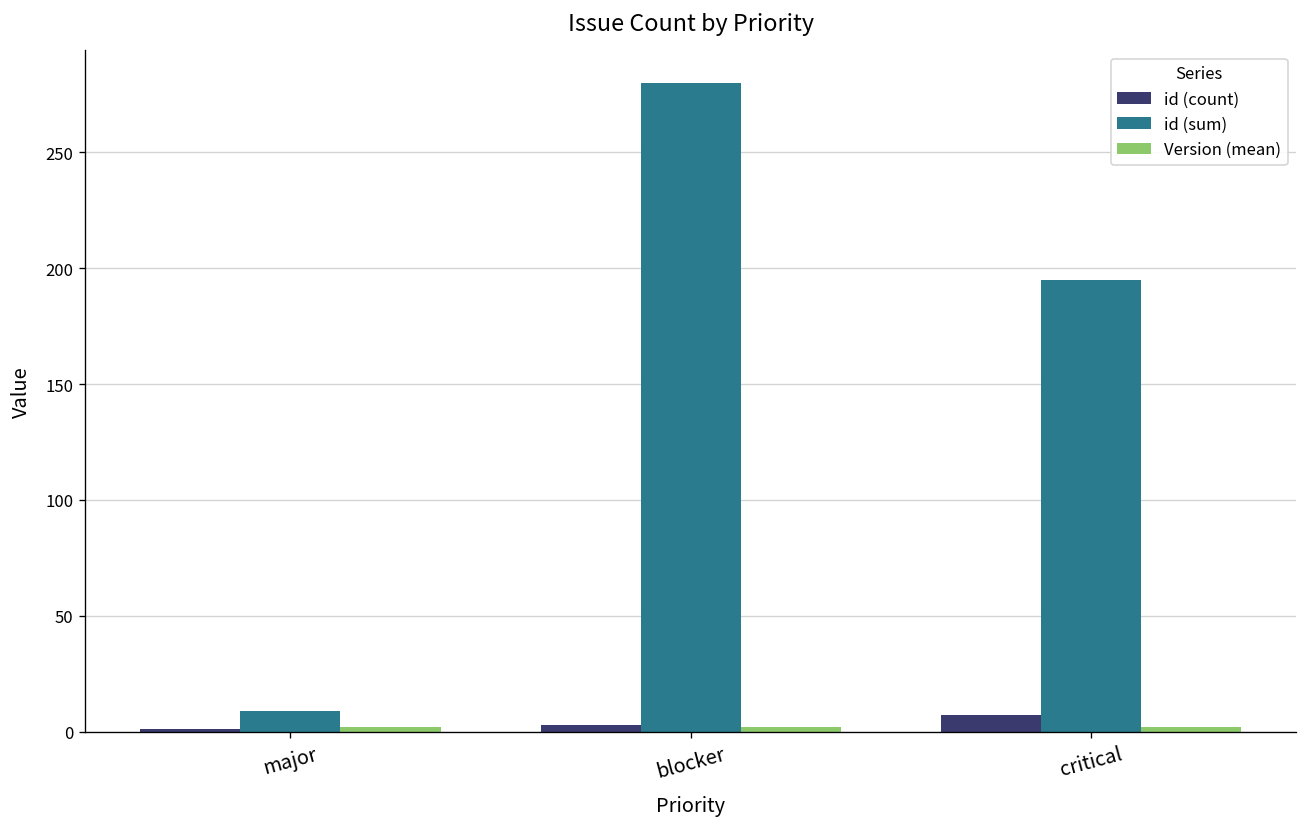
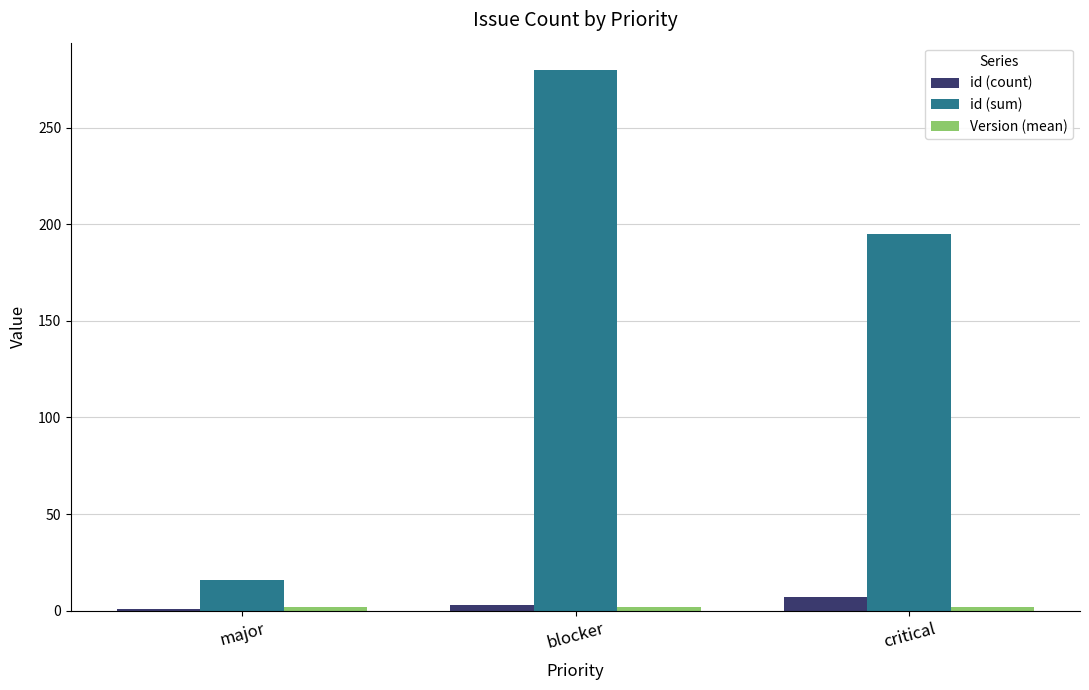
id (sum), major: 9 -> 16
